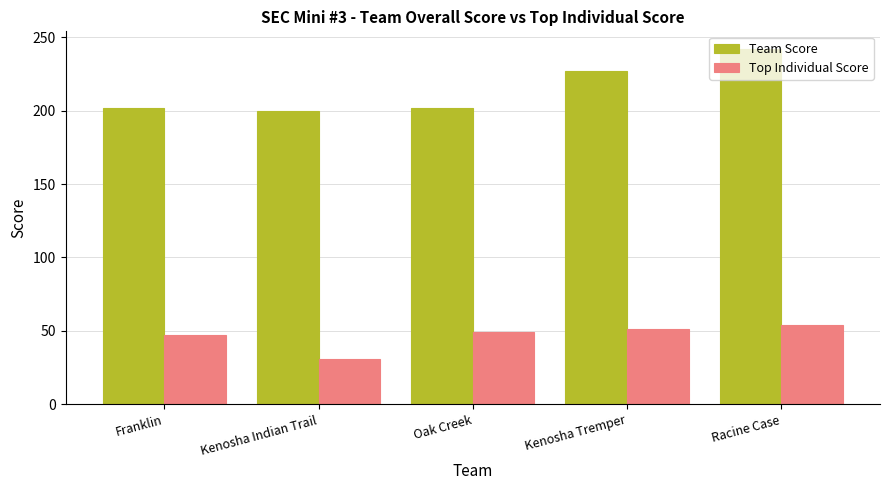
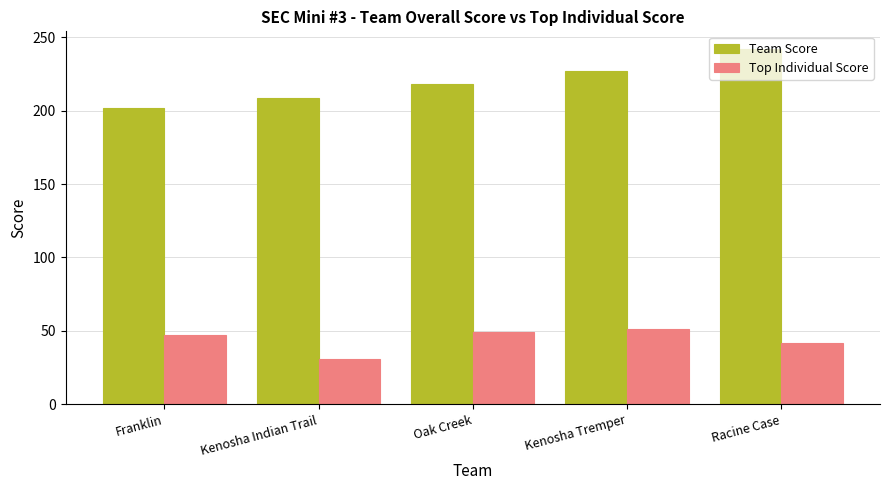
Team Score, Kenosha Indian Trail: 200 -> 209
Team Score, Oak Creek: 202 -> 218
Top Individual Score, Racine Case: 54 -> 42
